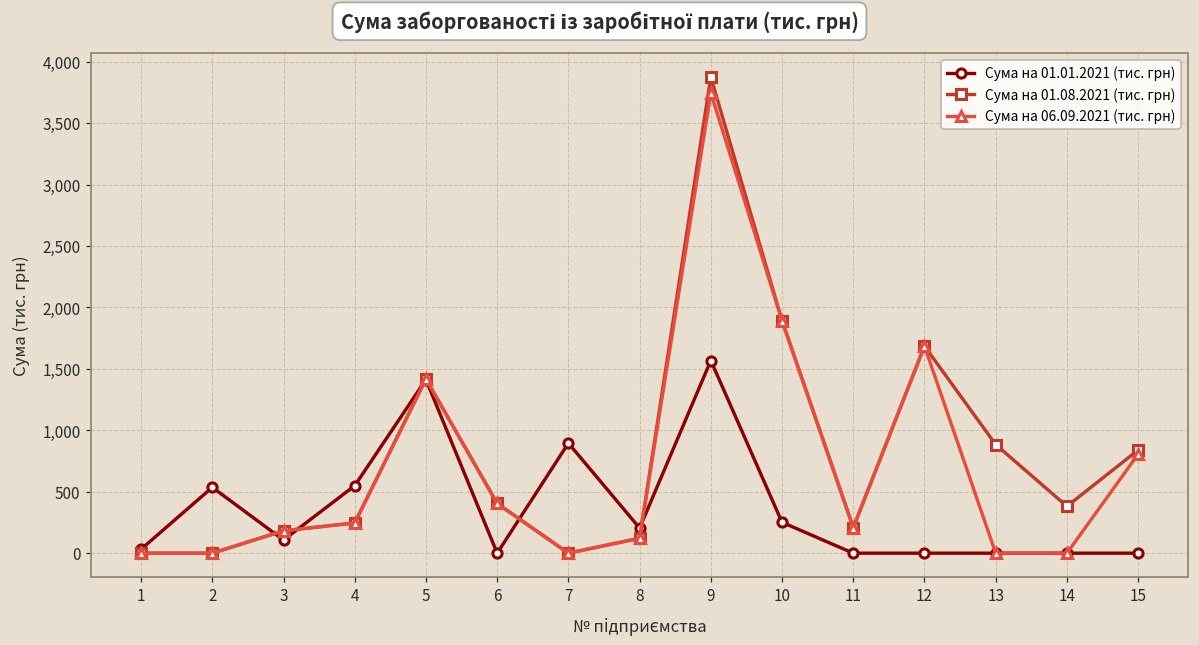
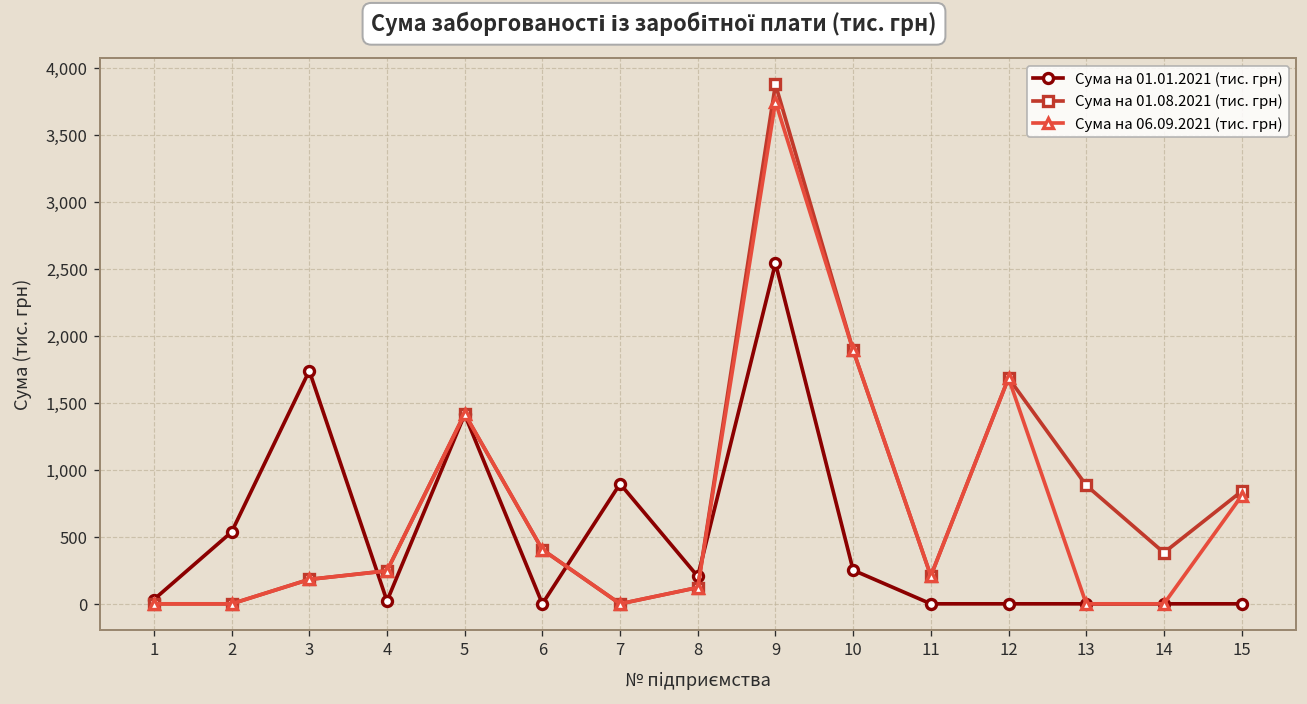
Сума на 01.01.2021 (тис. грн), 3: 110 -> 1,740
Сума на 01.01.2021 (тис. грн), 4: 550 -> 20
Сума на 01.01.2021 (тис. грн), 9: 1,570 -> 2,540
